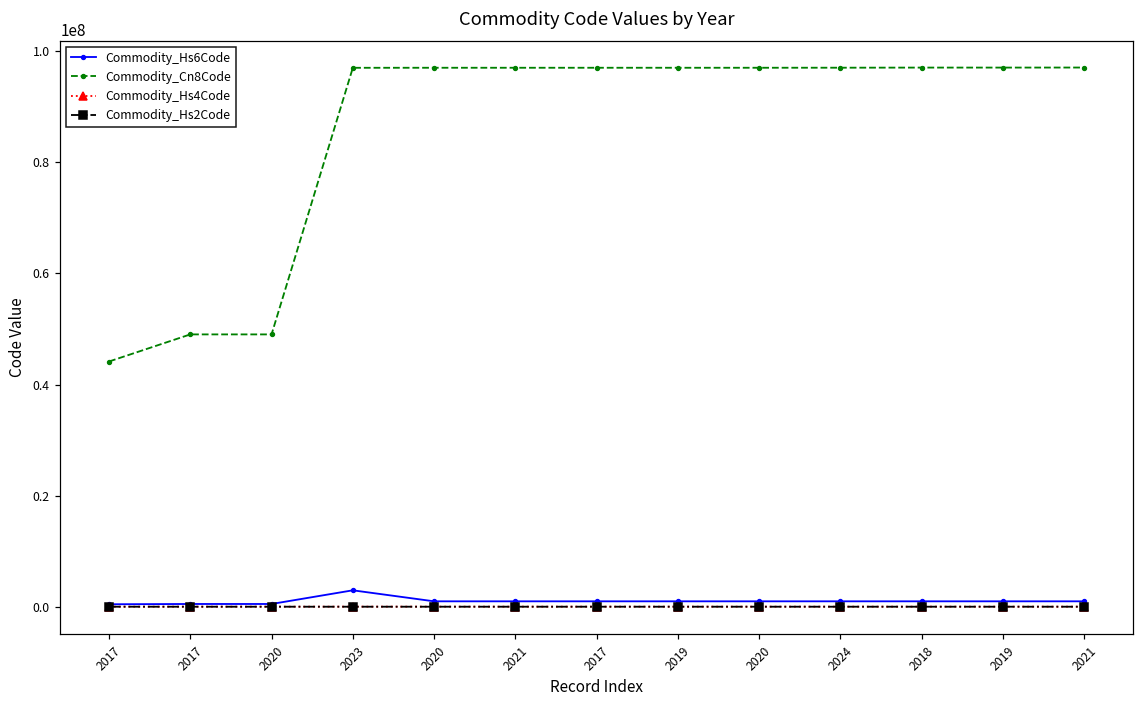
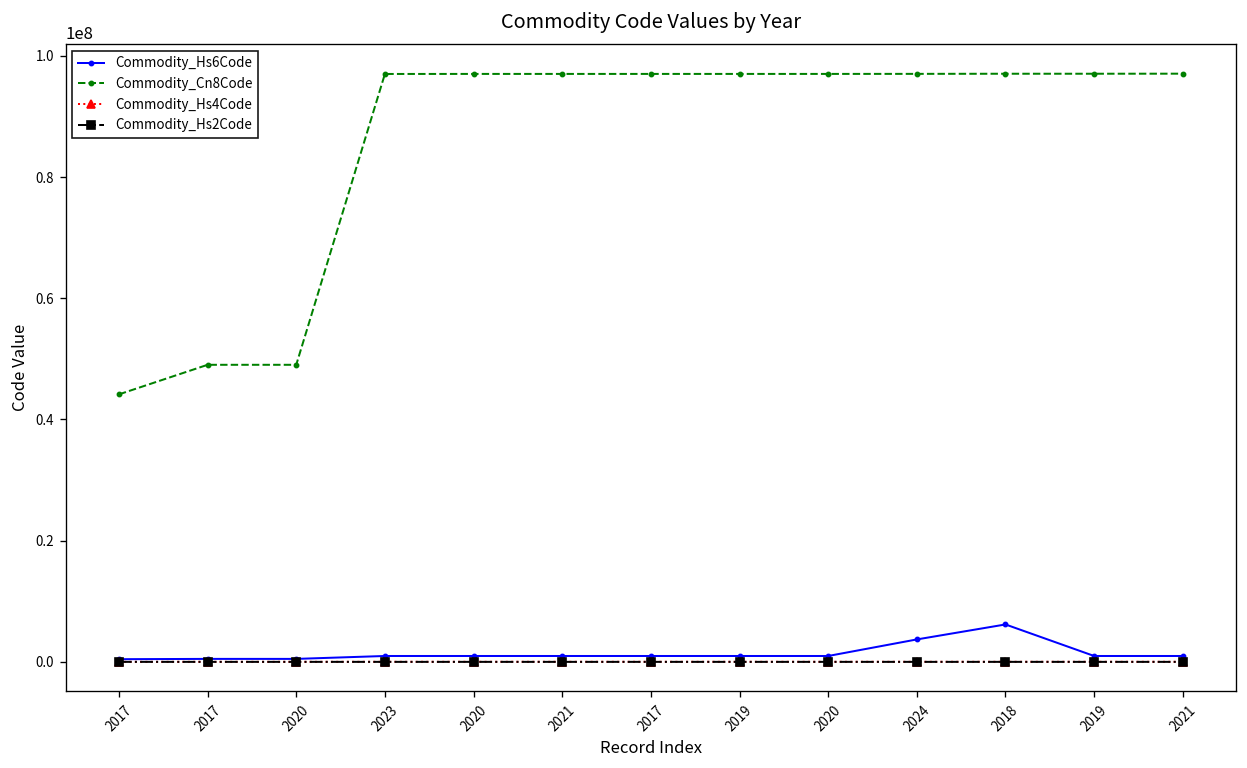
Commodity_Hs6Code, 2023: 3000000 -> 1000000
Commodity_Hs6Code, 2024: 1000000 -> 4000000
Commodity_Hs6Code, 2018: 1000000 -> 6000000
